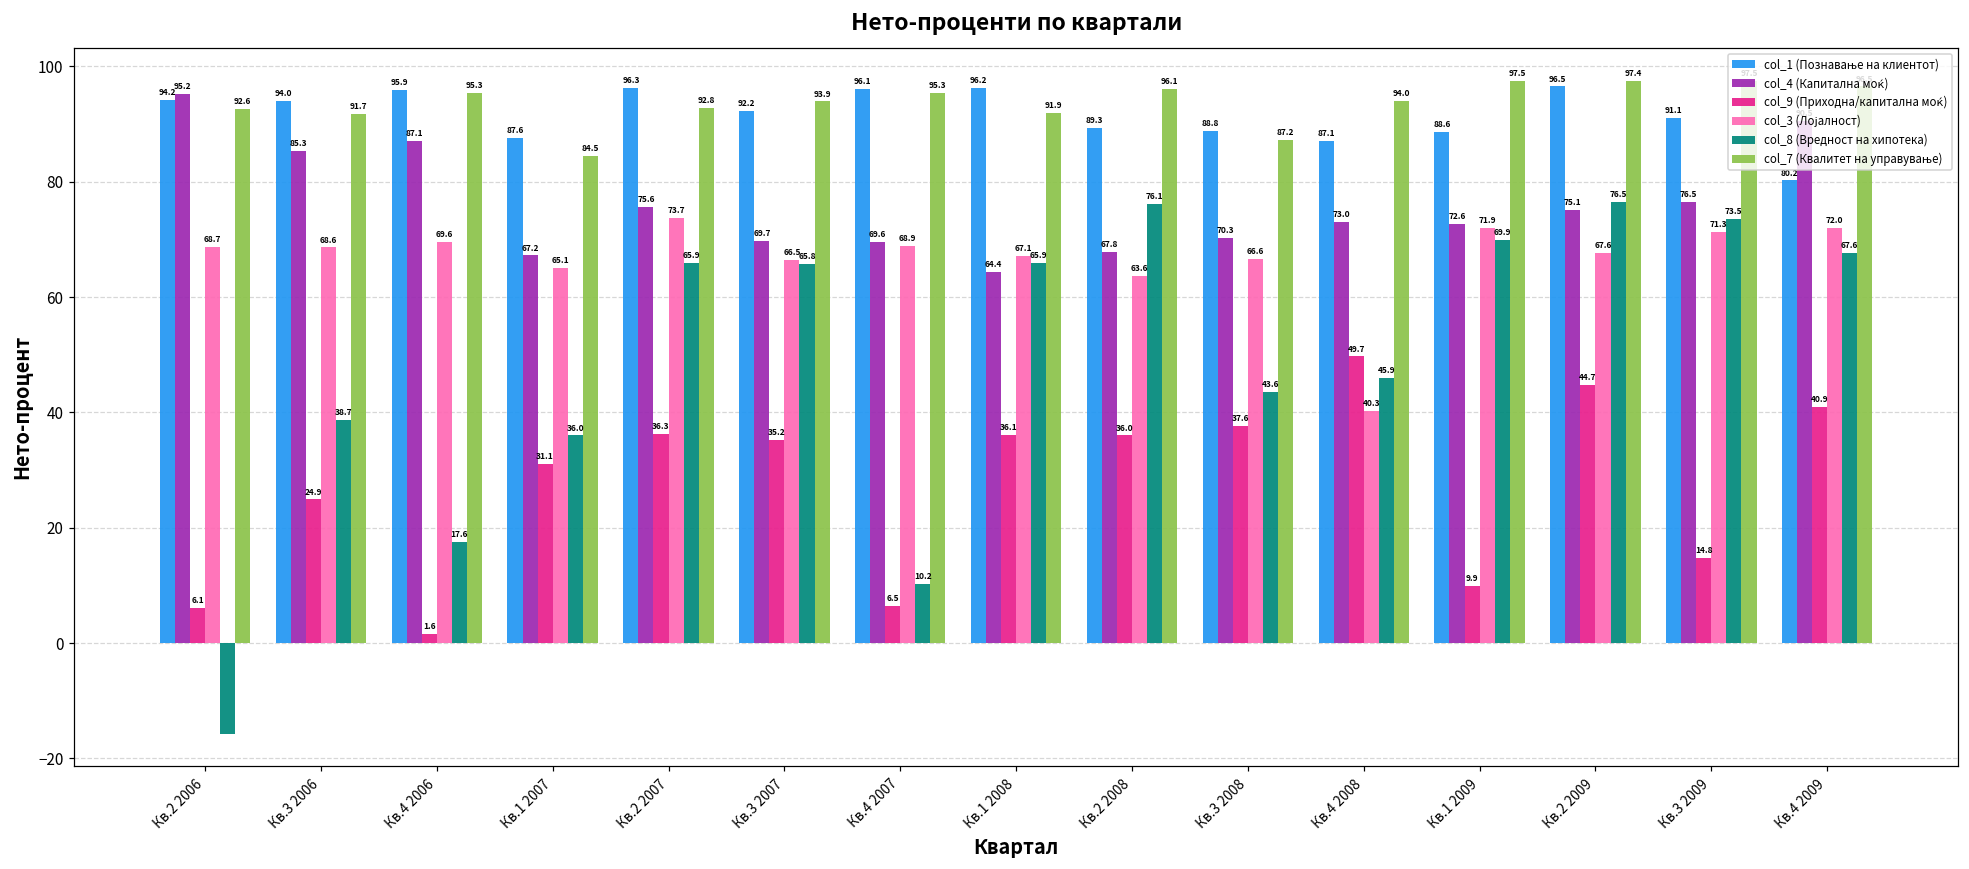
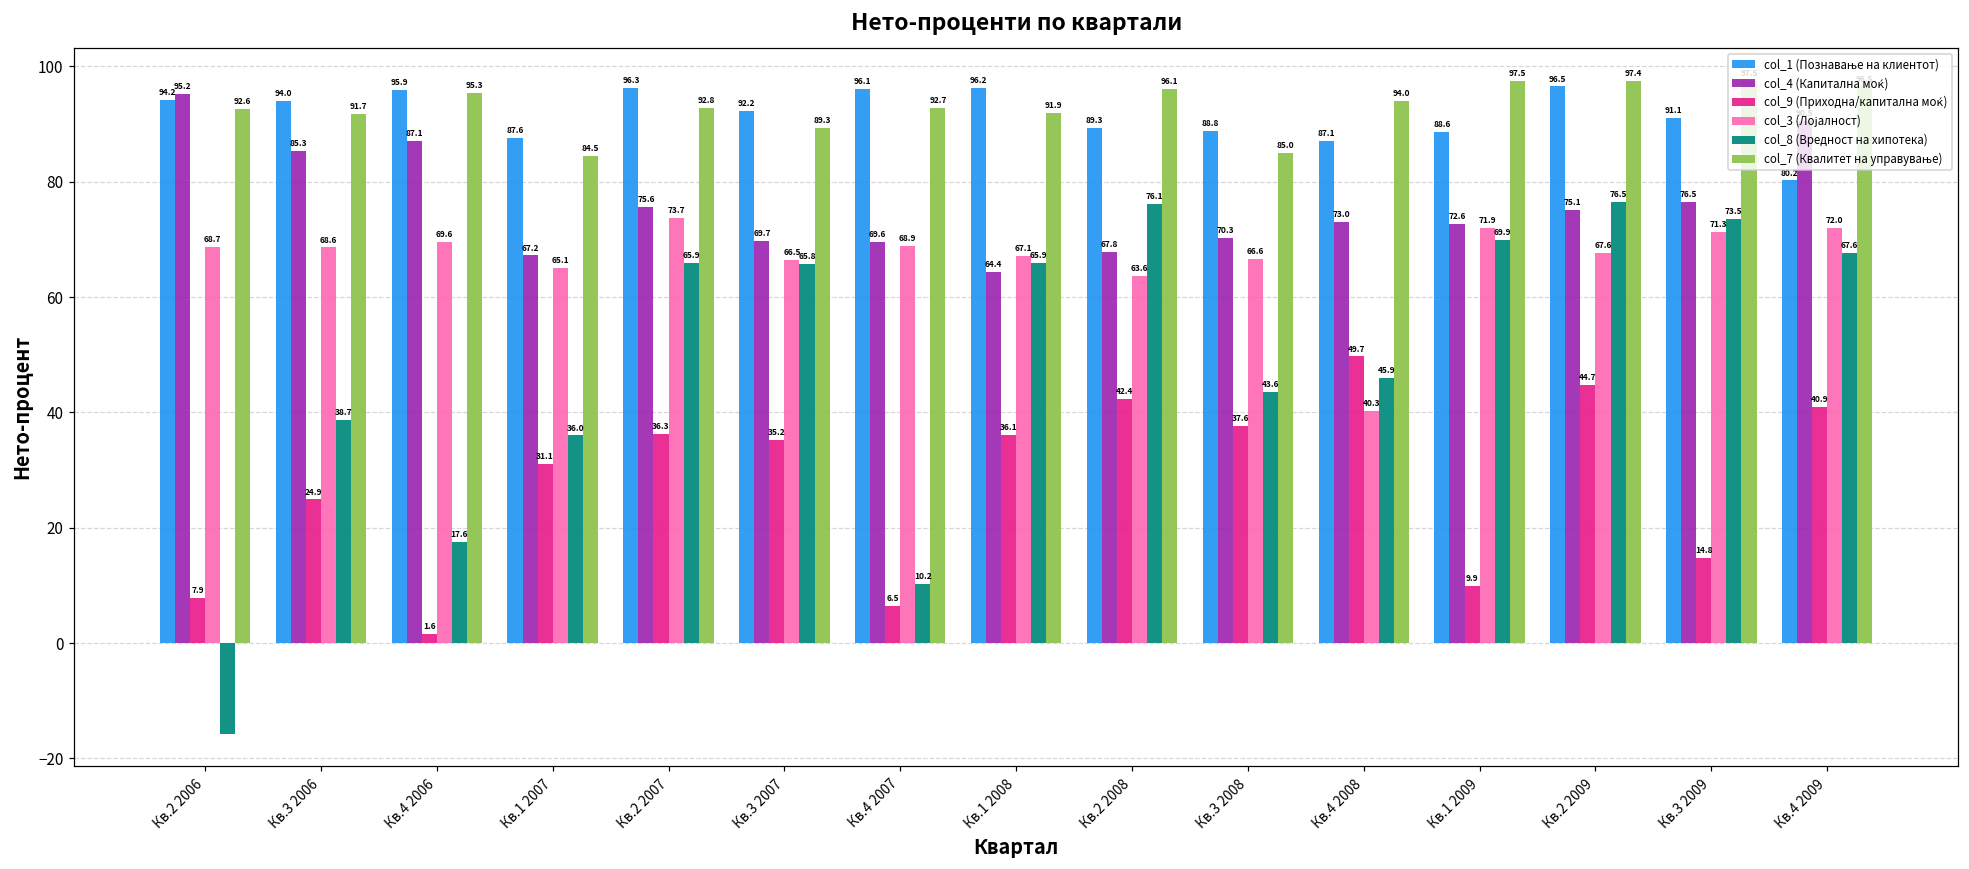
col_9 (Приходна/капитална моќ), Кв.2 2006: 6.1 -> 7.9
col_7 (Квалитет на управување), Кв.3 2007: 93.9 -> 89.3
col_7 (Квалитет на управување), Кв.4 2007: 95.3 -> 92.7
col_9 (Приходна/капитална моќ), Кв.2 2008: 36.0 -> 42.4
col_7 (Квалитет на управување), Кв.3 2008: 87.2 -> 85.0
